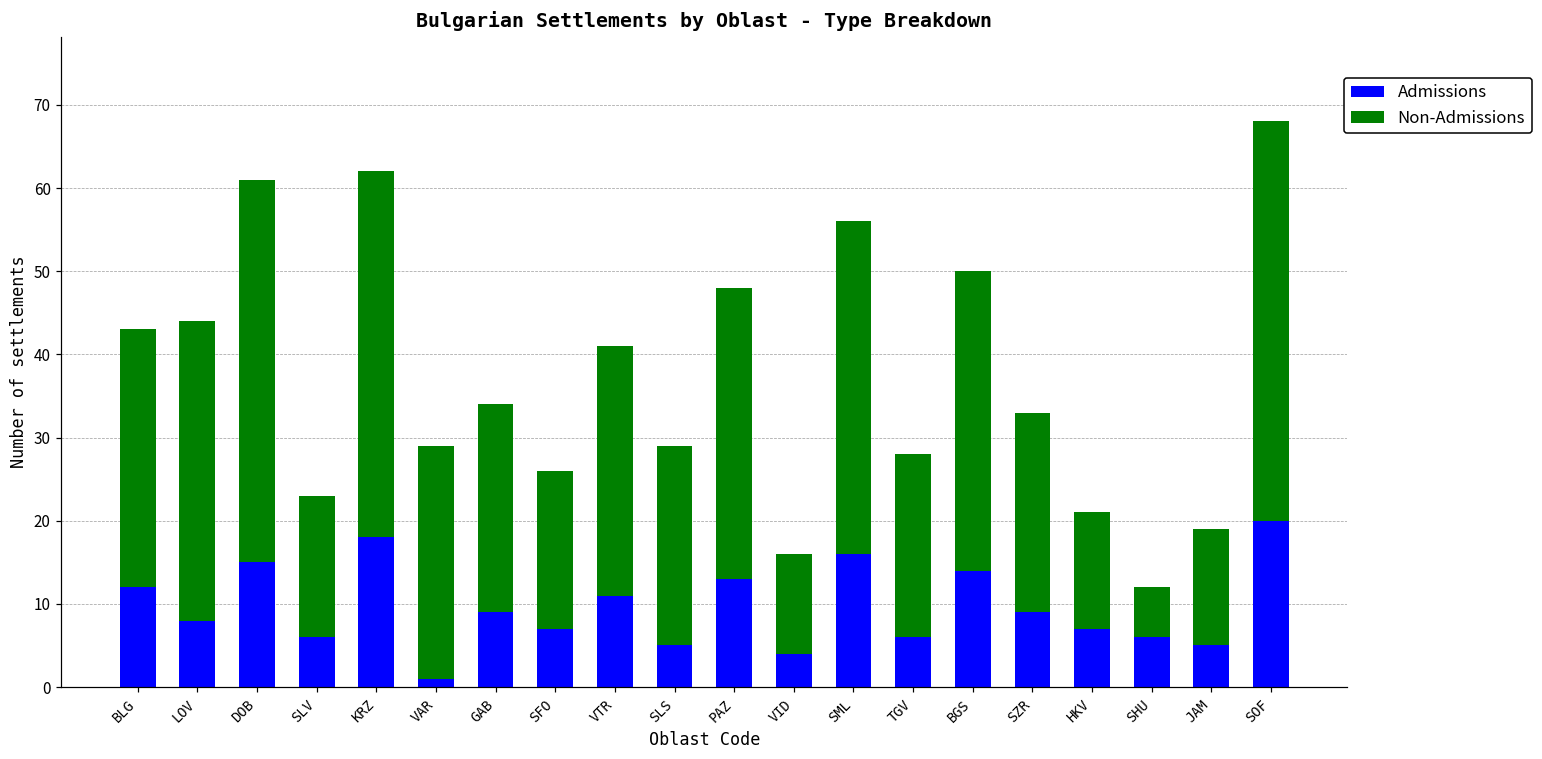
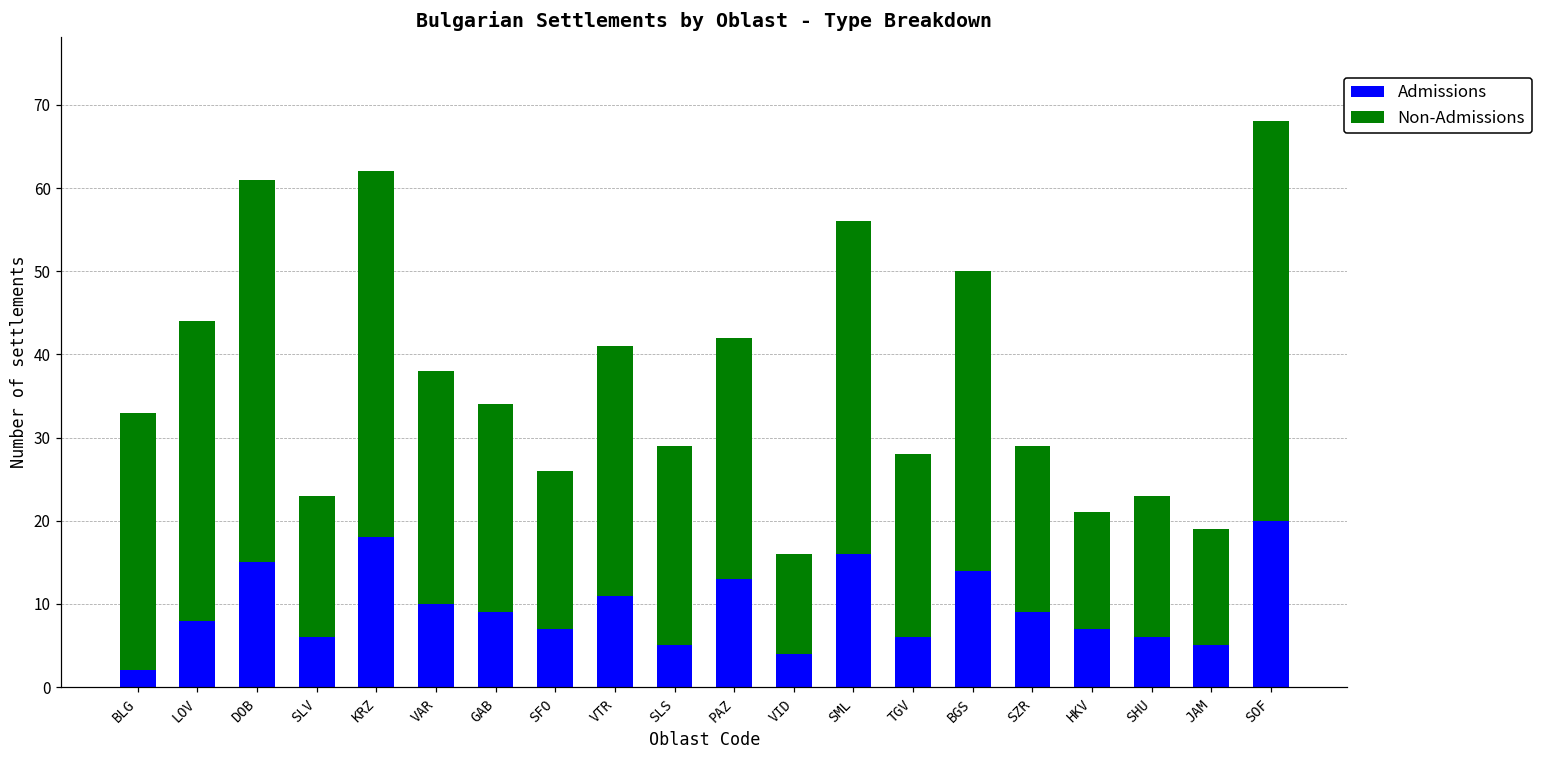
Admissions, BLG: 12 -> 2
Admissions, VAR: 1 -> 10
Non-Admissions, PAZ: 35 -> 29
Non-Admissions, SZR: 24 -> 20
Non-Admissions, SHU: 6 -> 17
